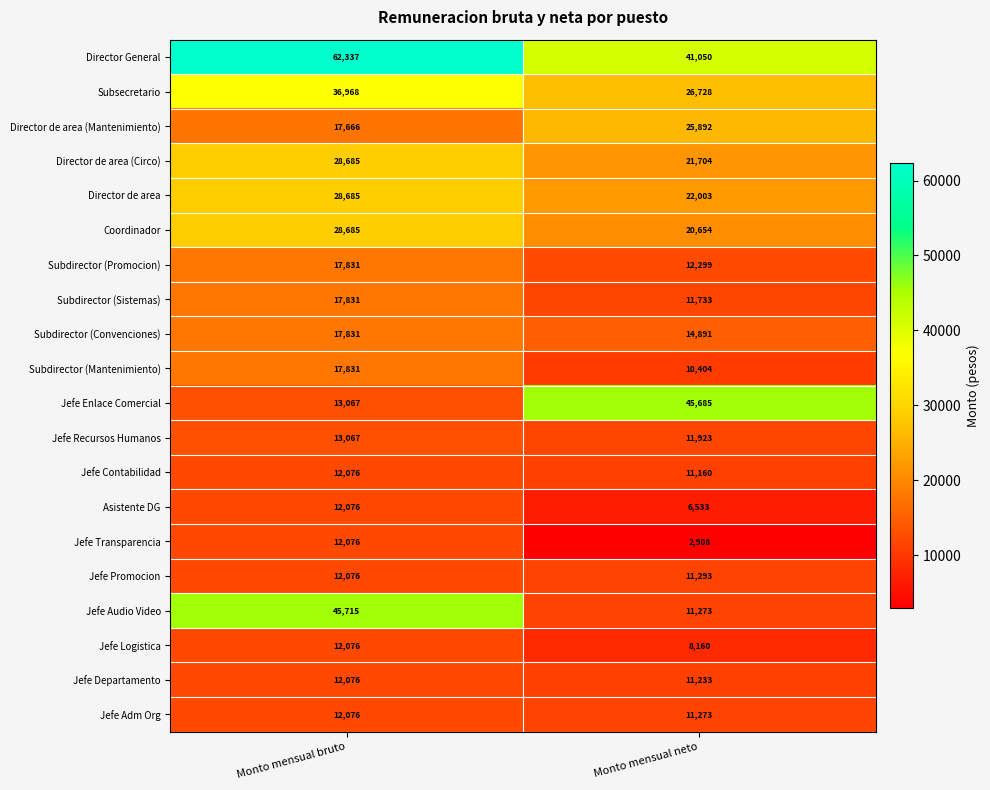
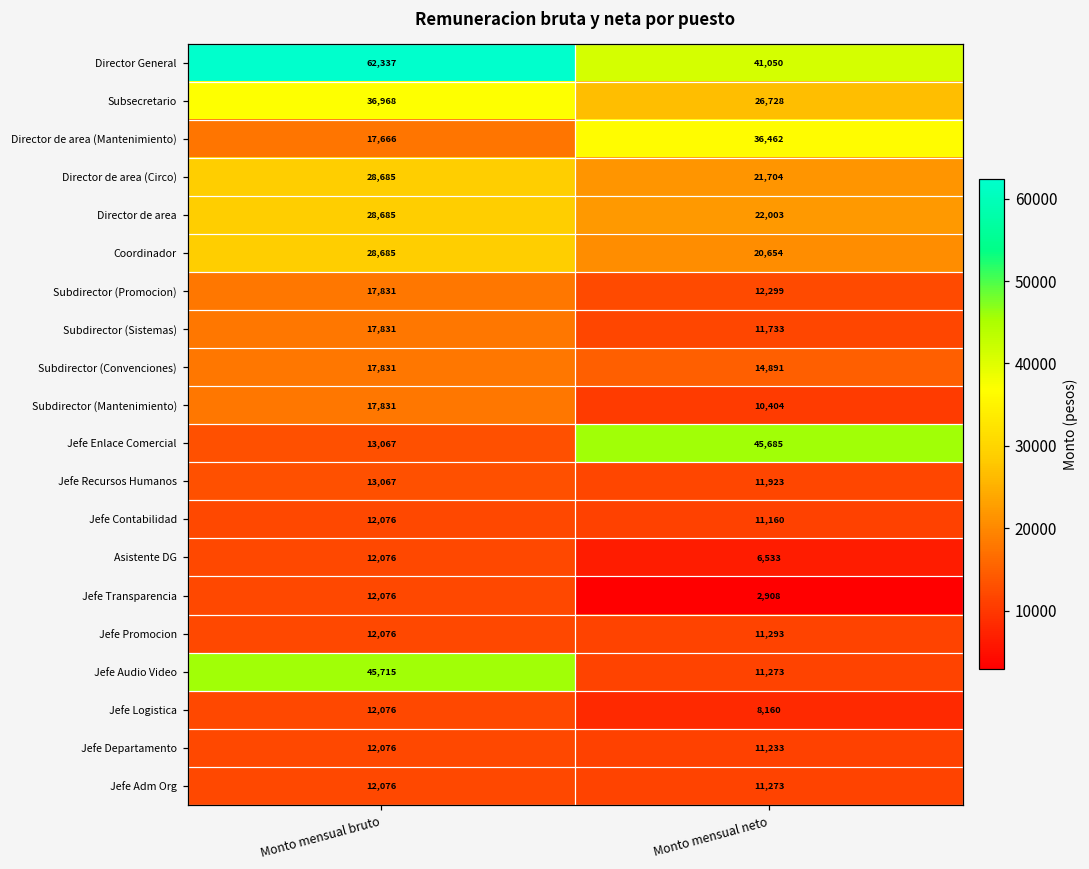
Director de area (Mantenimiento), Monto mensual neto: 25,892 -> 36,462
